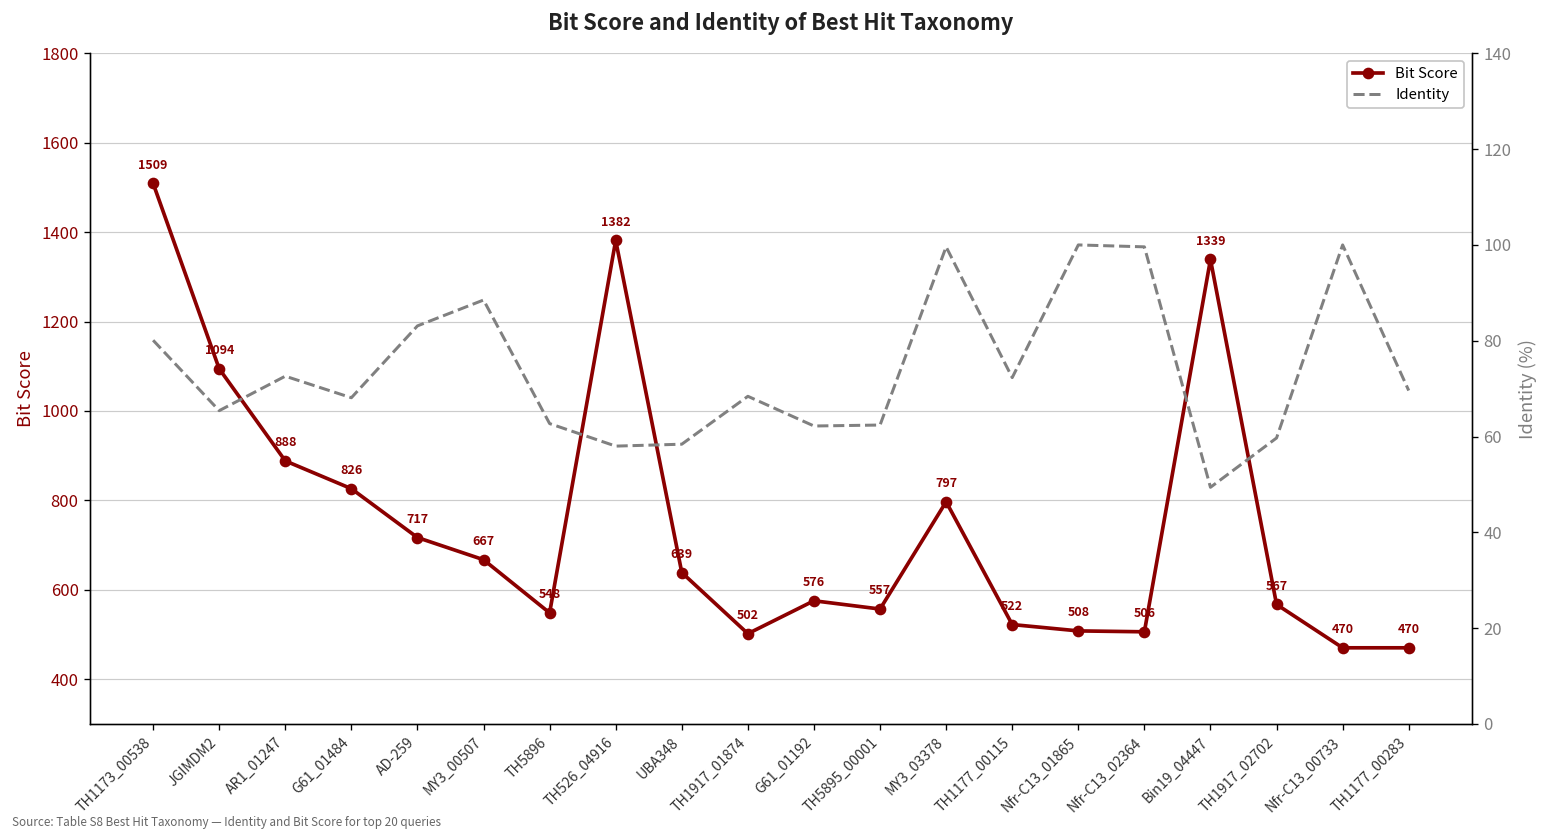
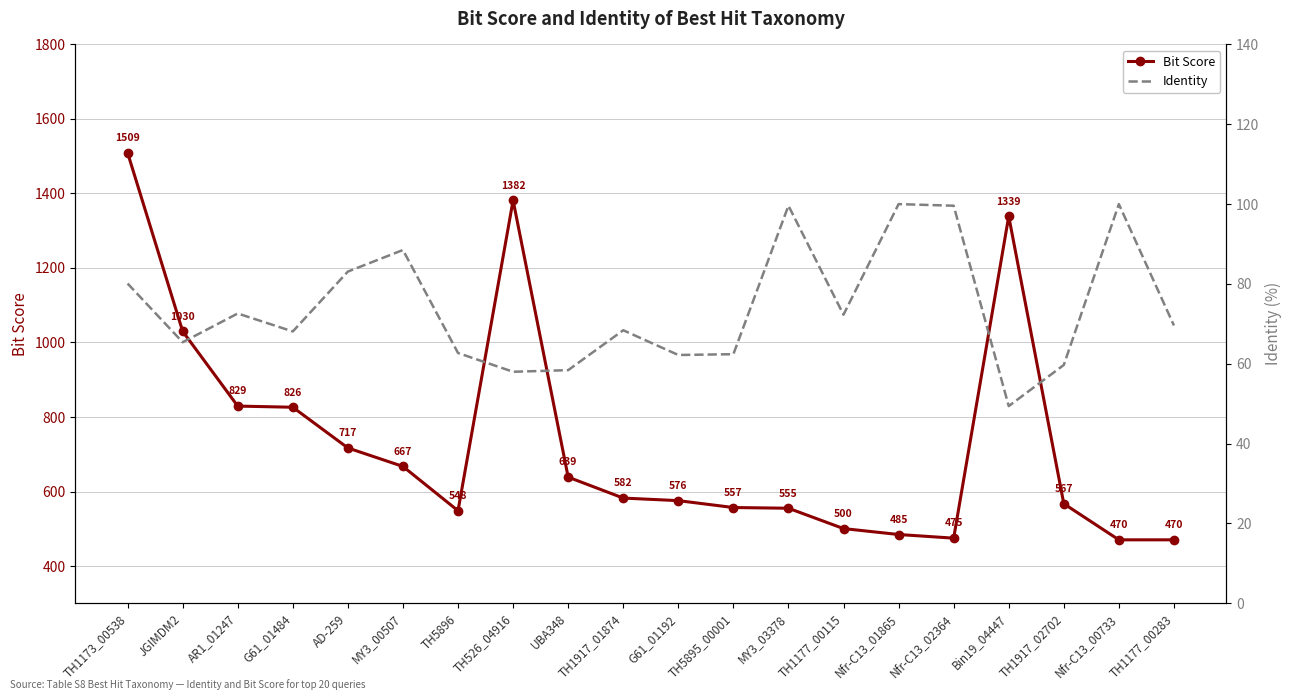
Bit Score, JGIMDM2: 1094 -> 1030
Bit Score, AR1_01247: 888 -> 829
Bit Score, TH1917_01874: 502 -> 582
Bit Score, MY3_03378: 797 -> 555
Bit Score, TH1177_00115: 522 -> 500
Bit Score, Nfr-C13_01865: 508 -> 485
Bit Score, Nfr-C13_02364: 506 -> 475
